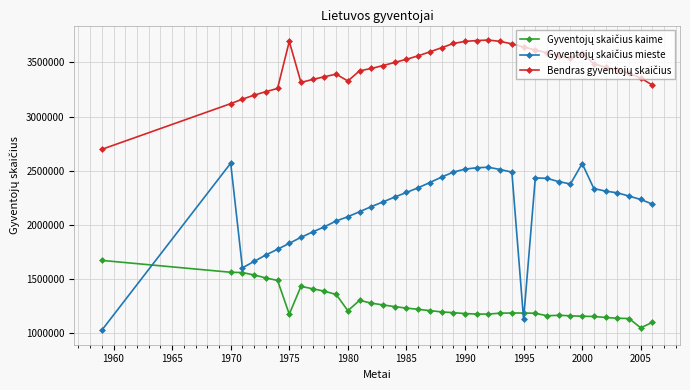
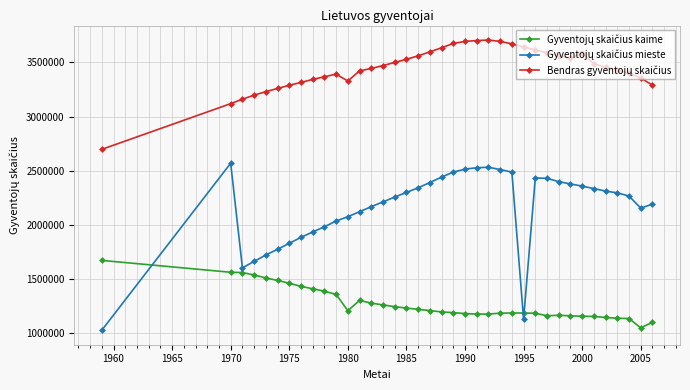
Gyventojų skaičius kaime, 1975: 1170000 -> 1460000
Bendras gyventojų skaičius, 1975: 3690000 -> 3290000
Gyventojų skaičius mieste, 2000: 2570000 -> 2360000
Gyventojų skaičius mieste, 2005: 2230000 -> 2150000
